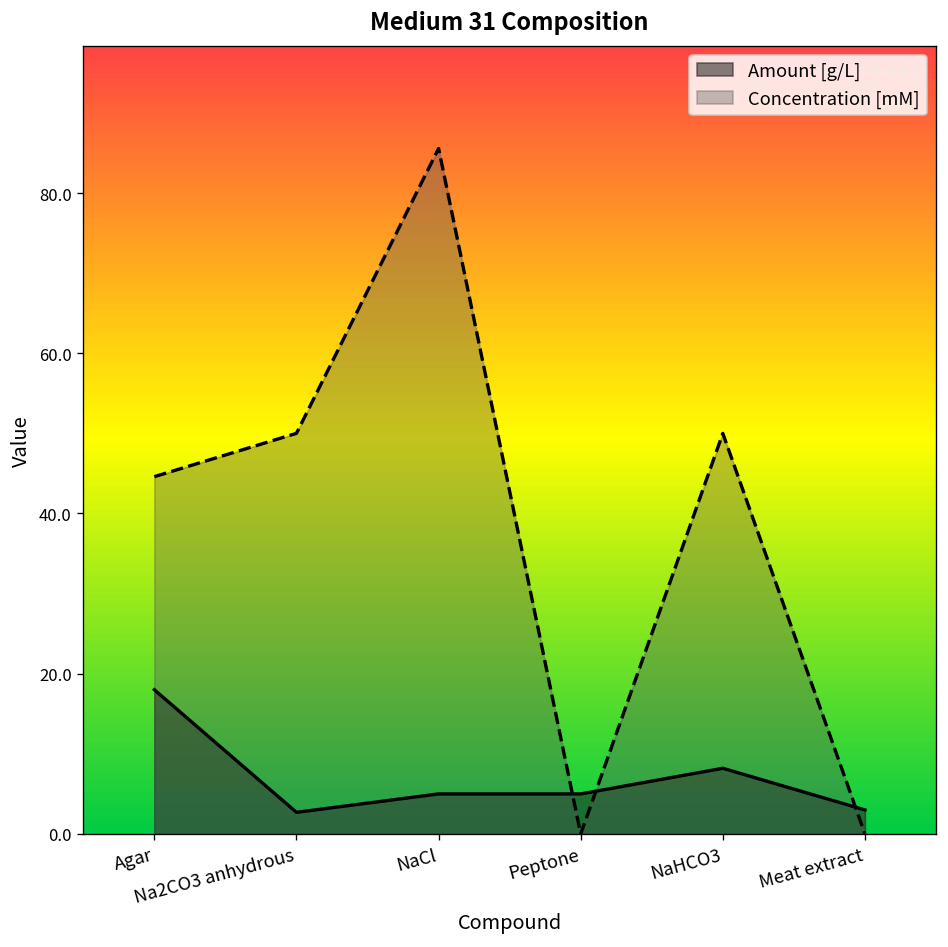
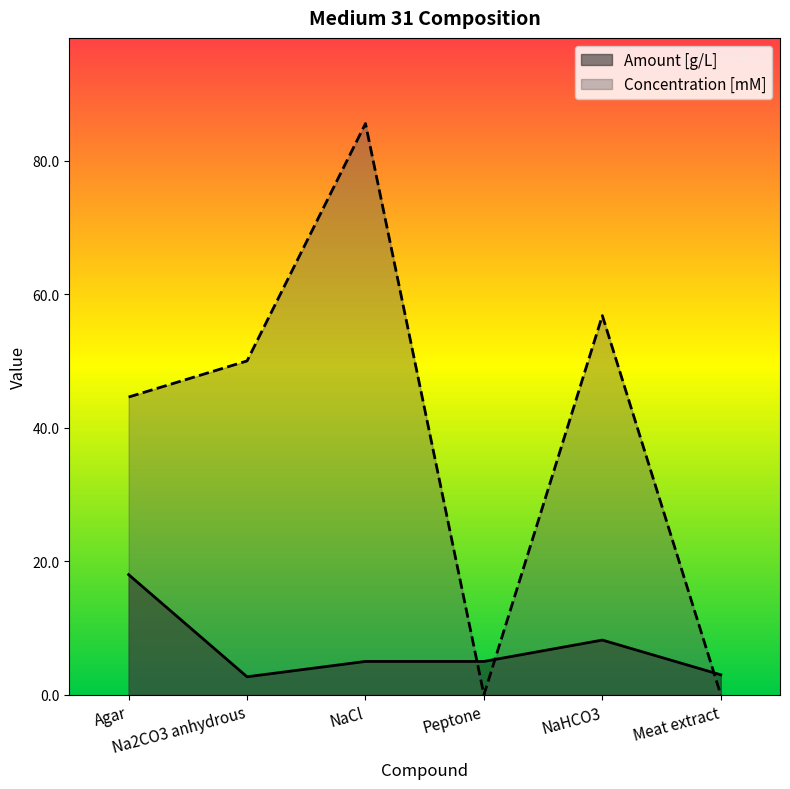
Concentration [mM], NaHCO3: 50 -> 57
